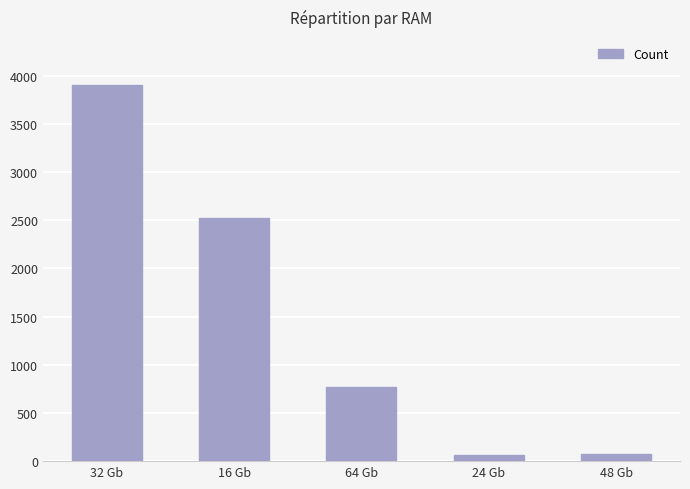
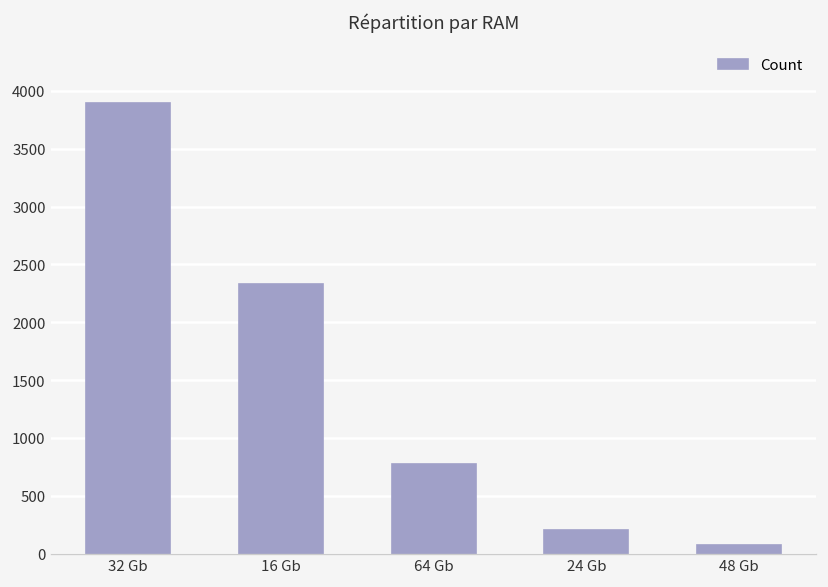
16 Gb: 2500 -> 2300
24 Gb: 100 -> 200
